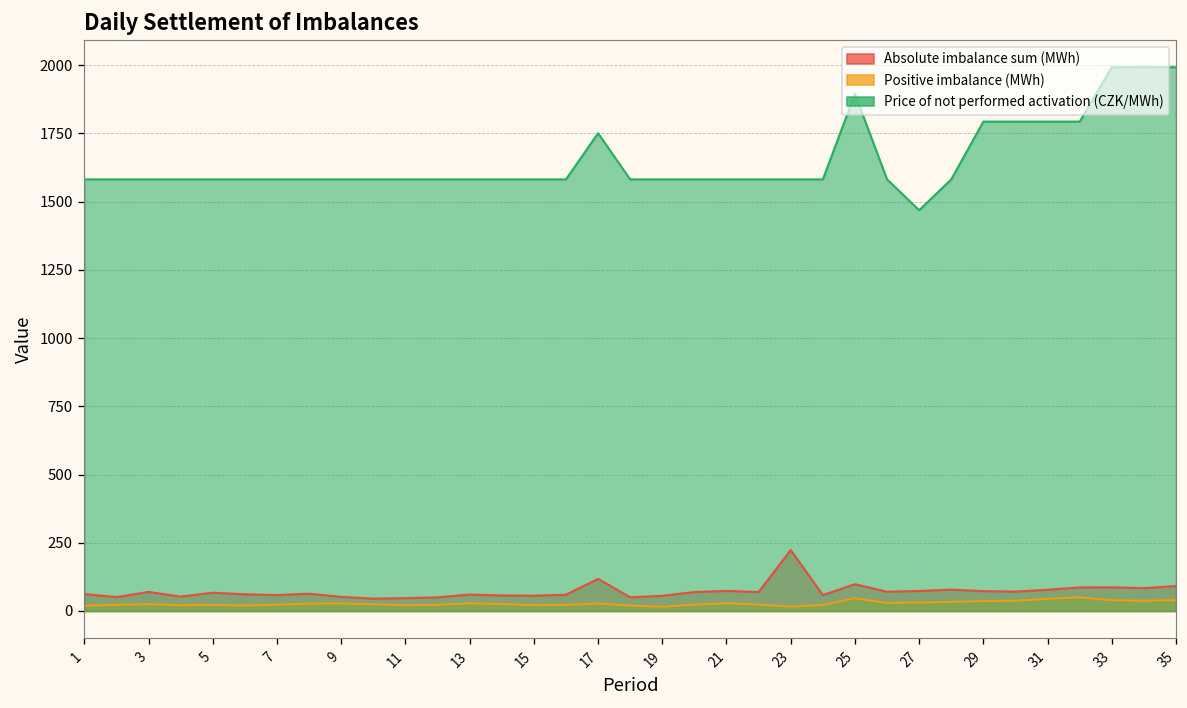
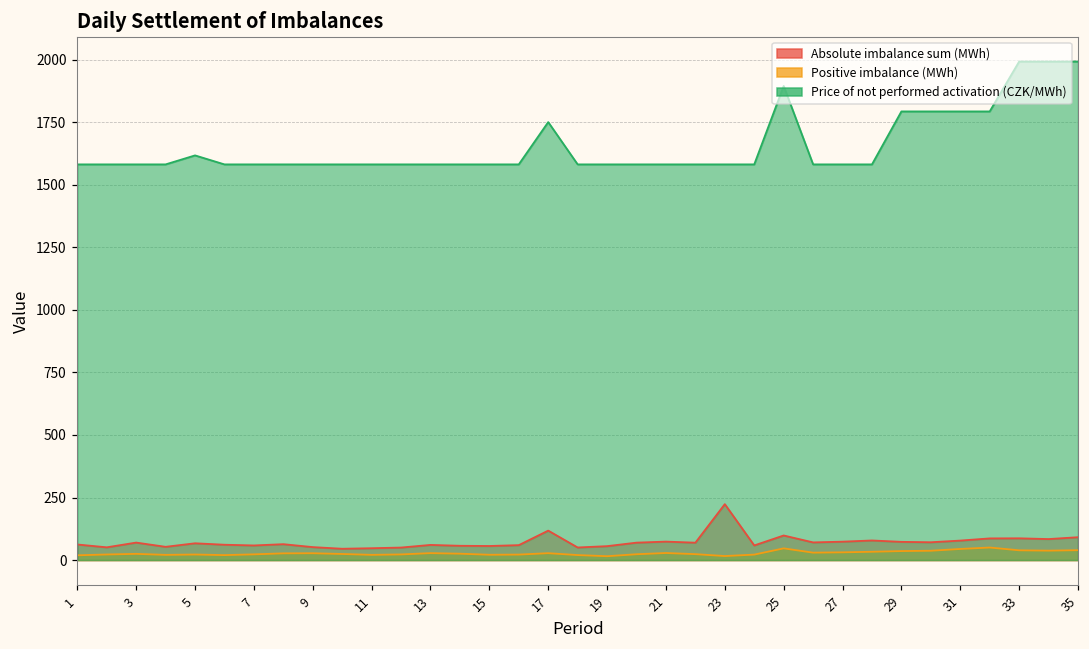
Price of not performed activation (CZK/MWh), 5: 1580 -> 1620
Price of not performed activation (CZK/MWh), 27: 1470 -> 1580
